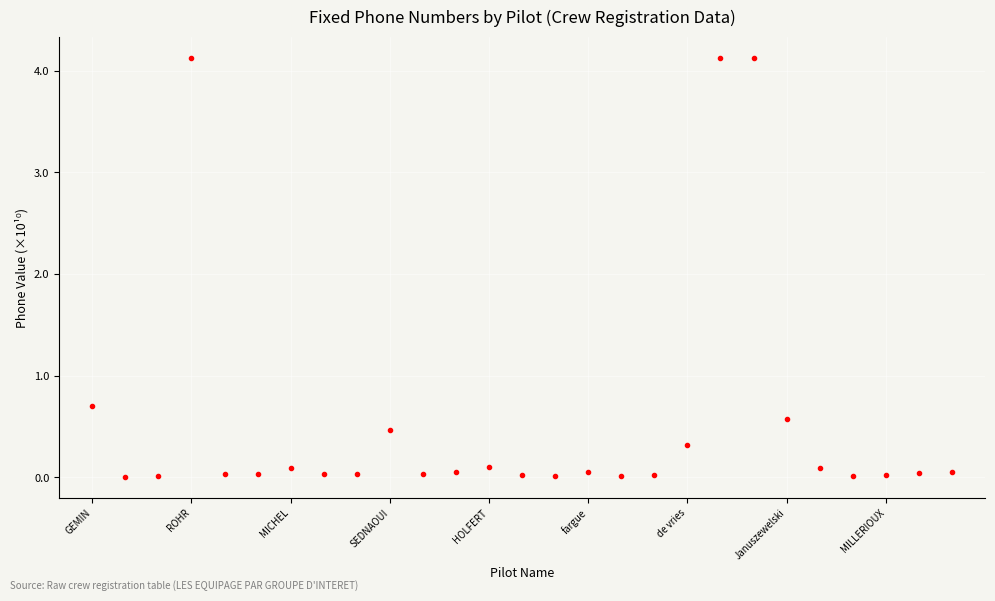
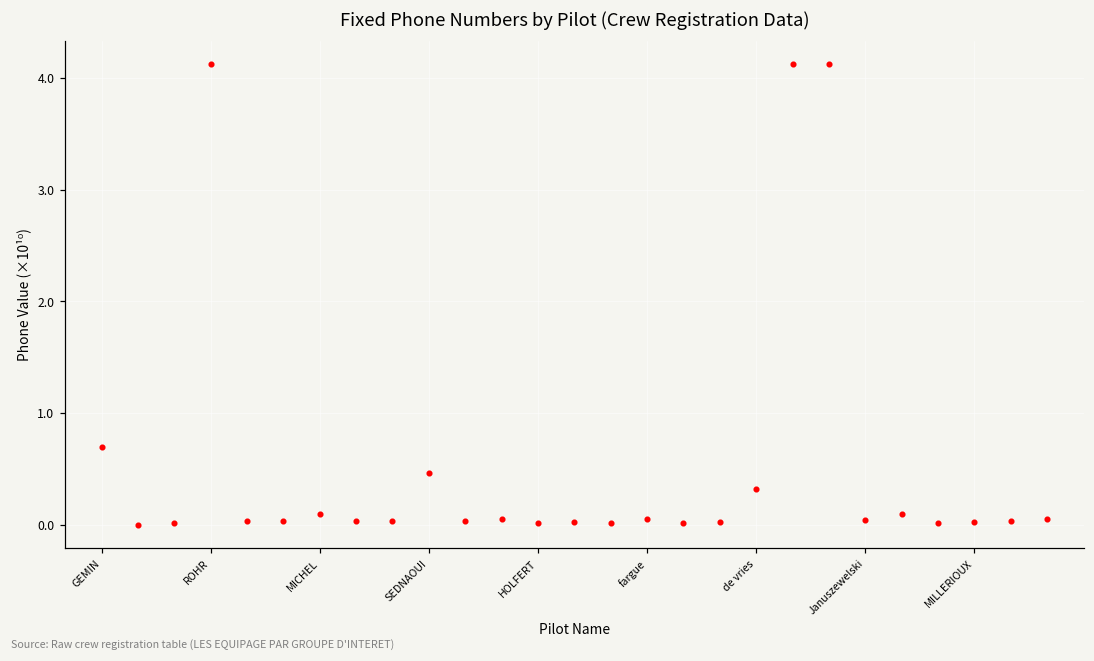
HOLFERT: 0.10 -> 0.02
Januszewelski: 0.58 -> 0.05
